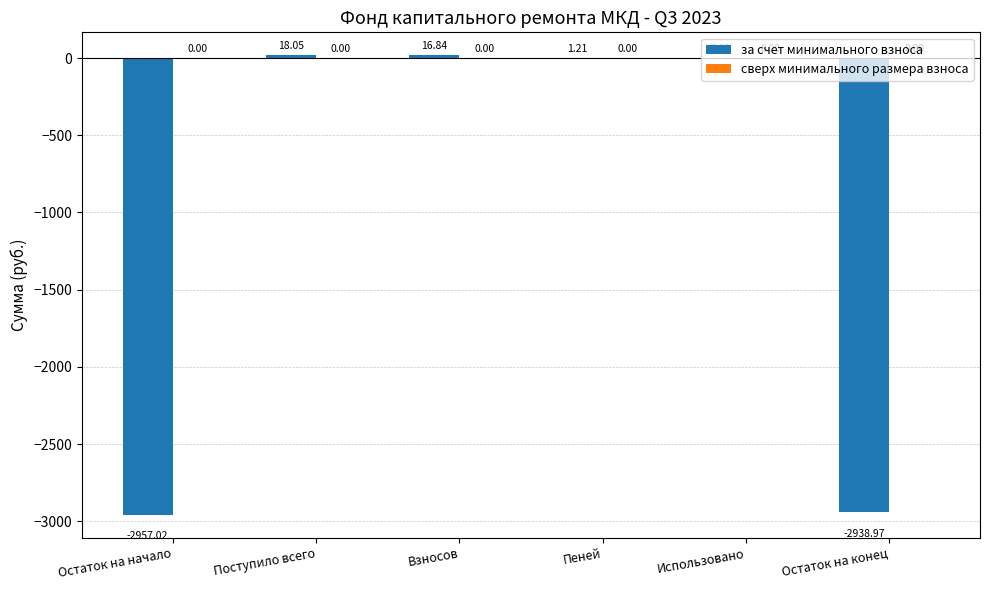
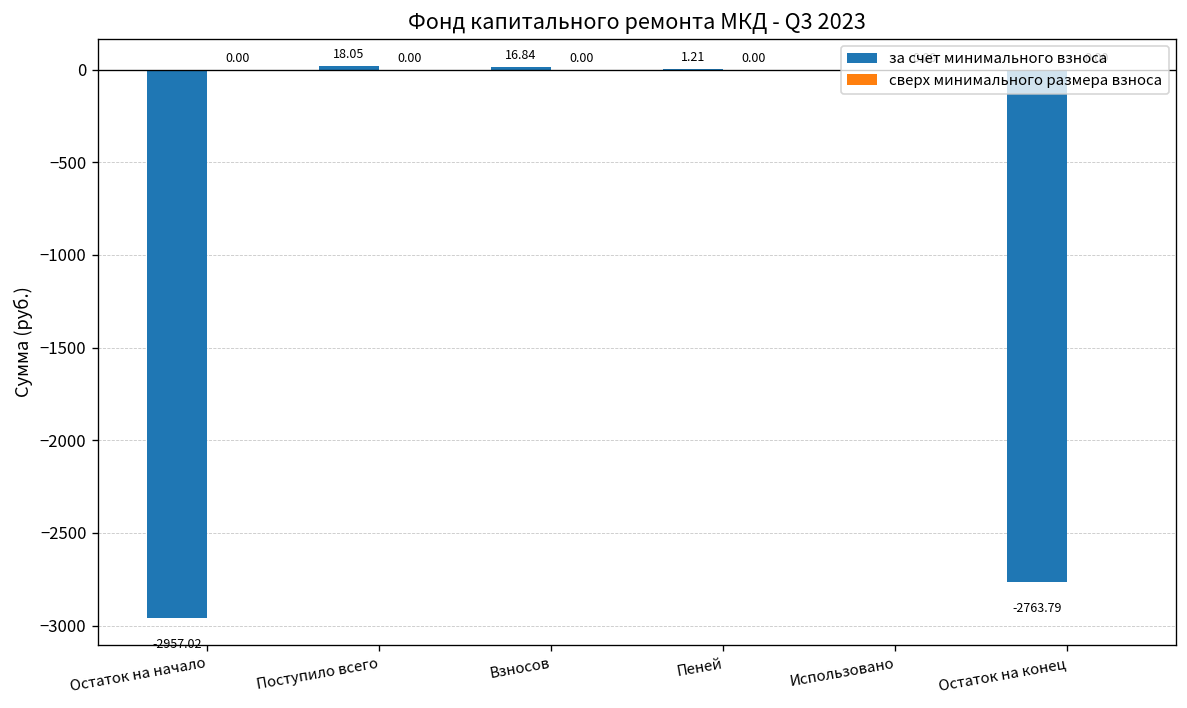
за счет минимального взноса, Остаток на конец: -2938.97 -> -2763.79
